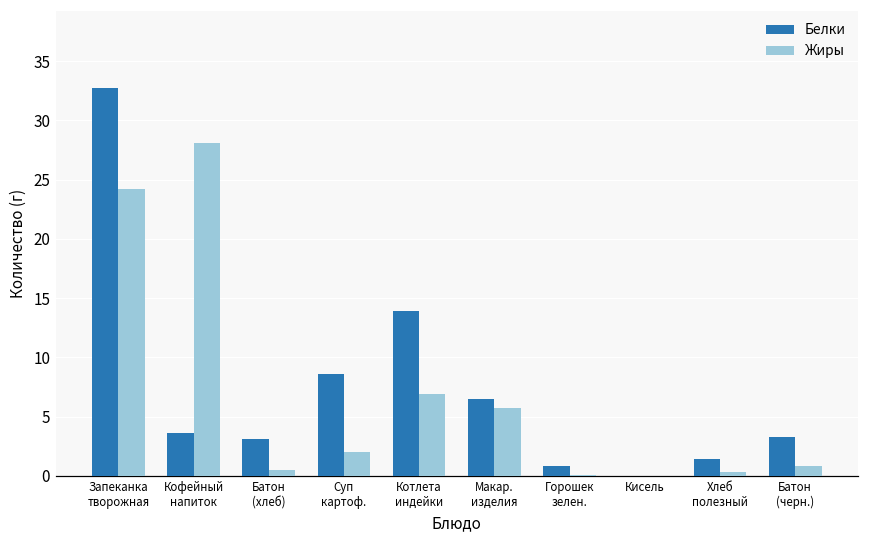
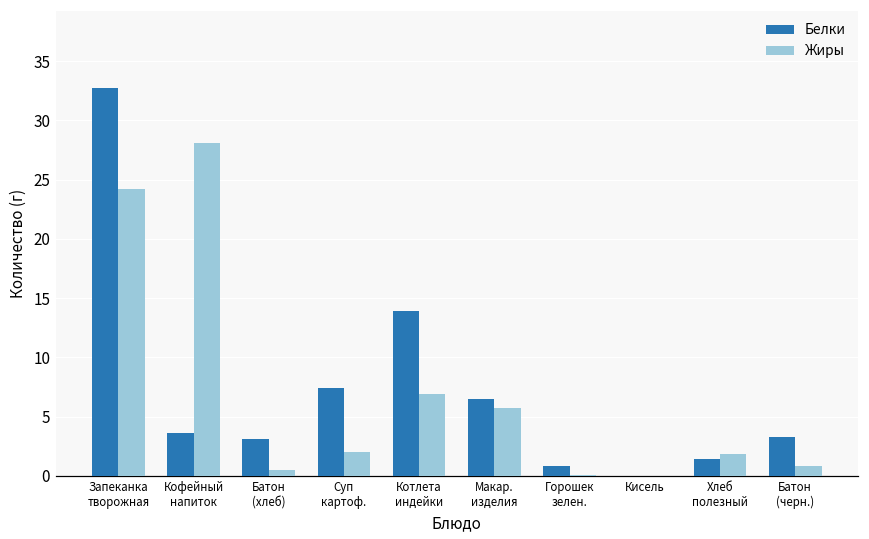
Белки, Суп картоф.: 8.6 -> 7.4
Жиры, Хлеб полезный: 0.3 -> 1.8
